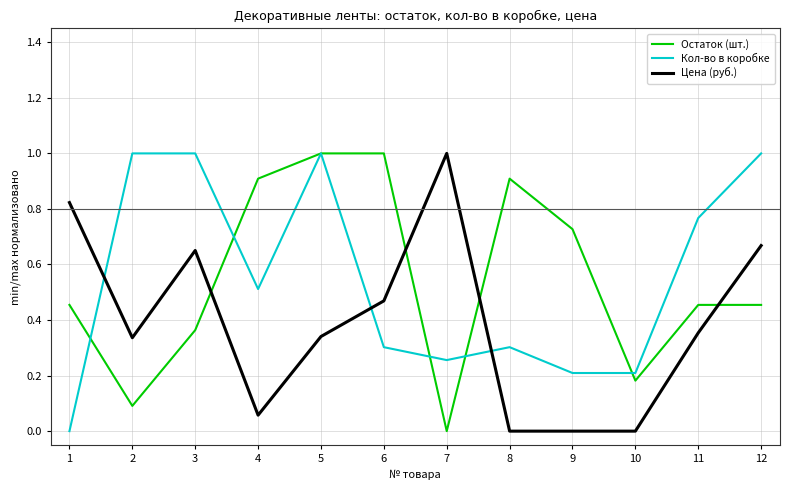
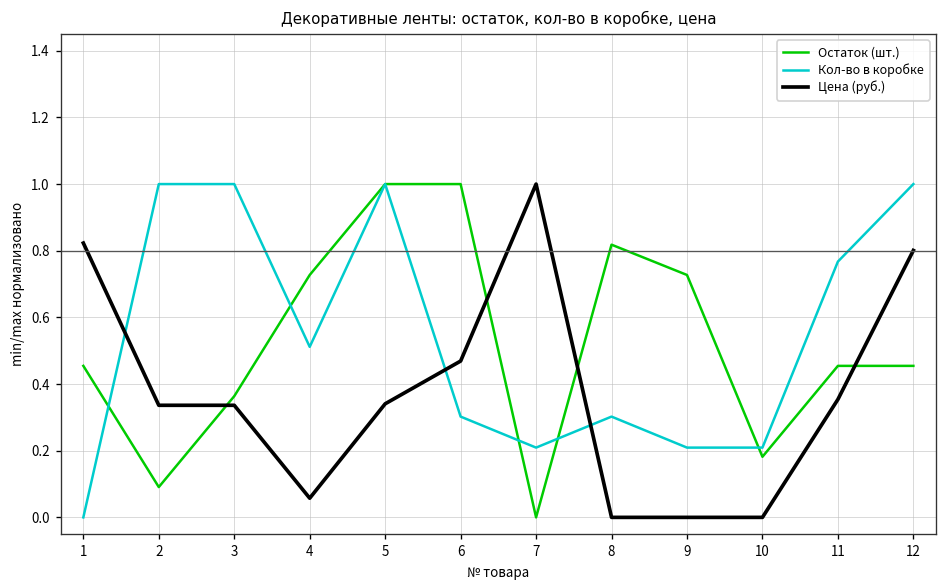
Цена (руб.), 3: 0.65 -> 0.34
Остаток (шт.), 4: 0.91 -> 0.73
Кол-во в коробке, 7: 0.26 -> 0.21
Остаток (шт.), 8: 0.91 -> 0.82
Цена (руб.), 12: 0.67 -> 0.80
